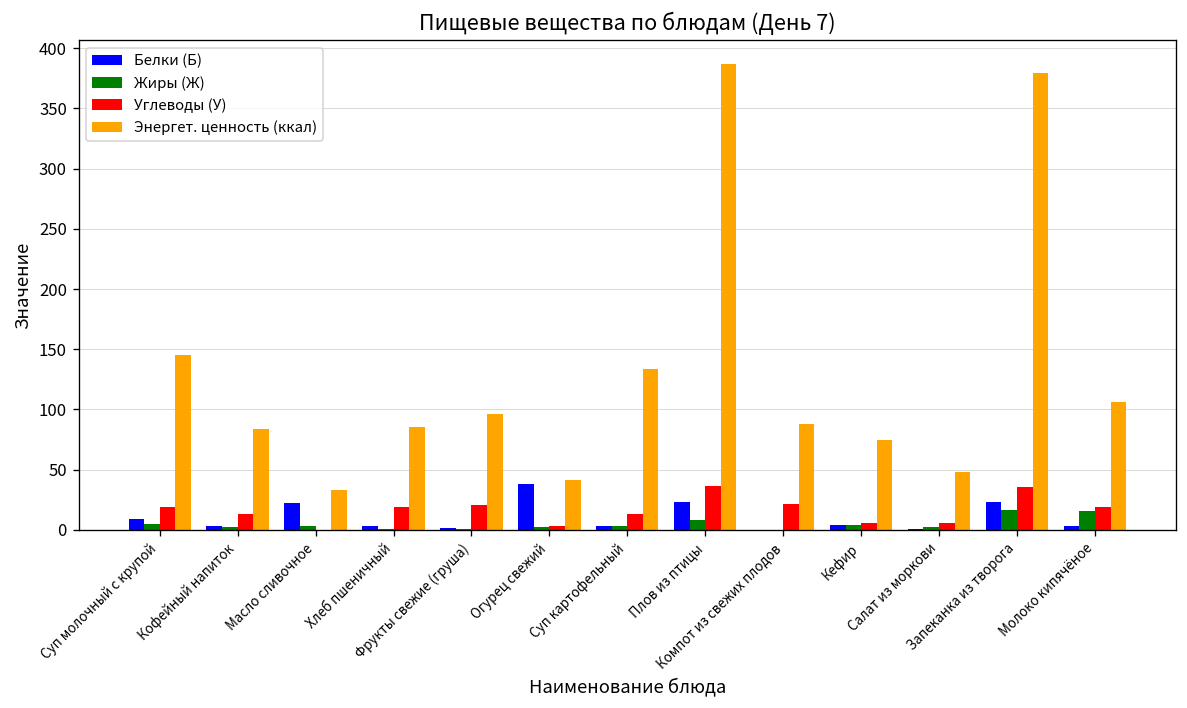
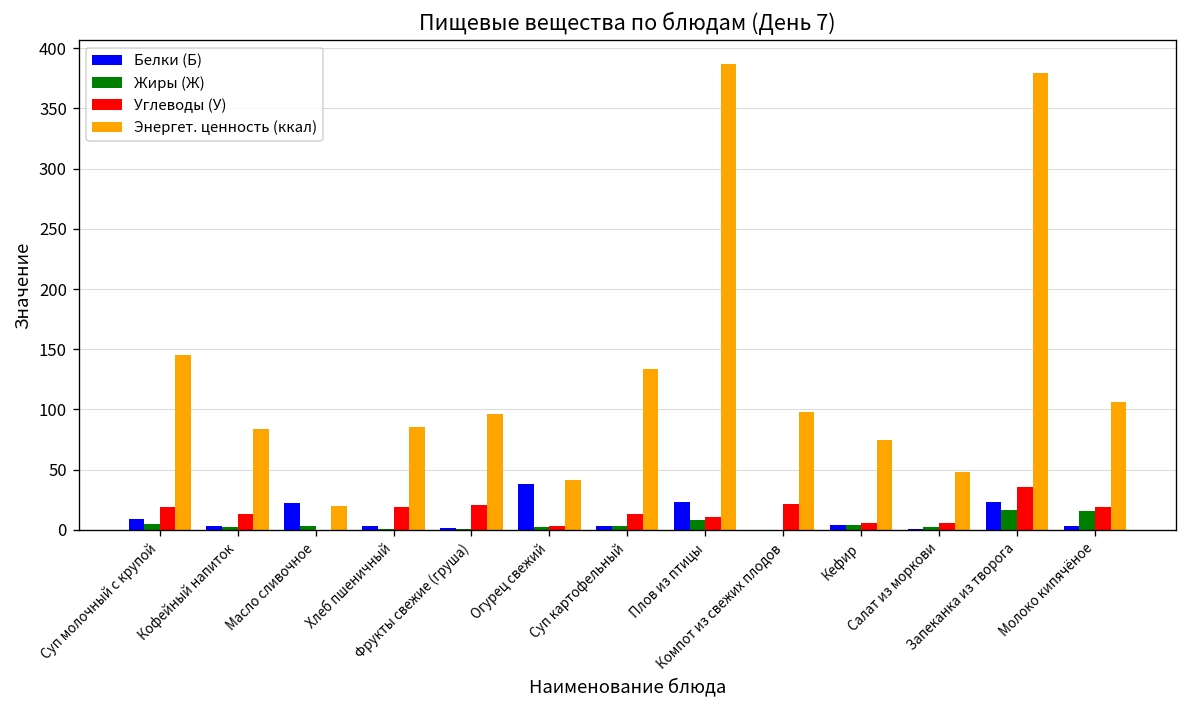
Энергет. ценность (ккал), Масло сливочное: 33 -> 19
Углеводы (У), Плов из птицы: 37 -> 11
Энергет. ценность (ккал), Компот из свежих плодов: 88 -> 98
